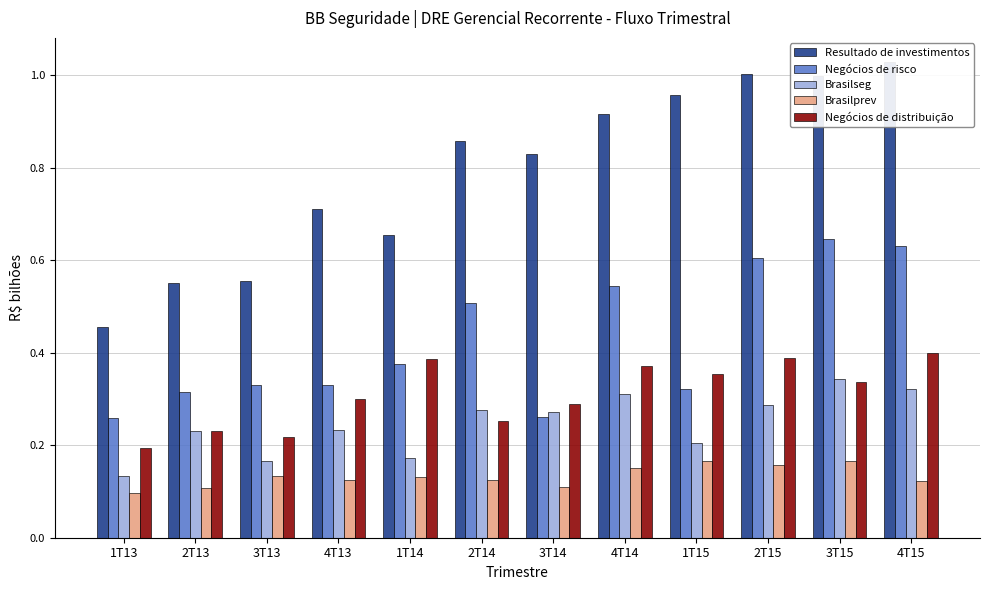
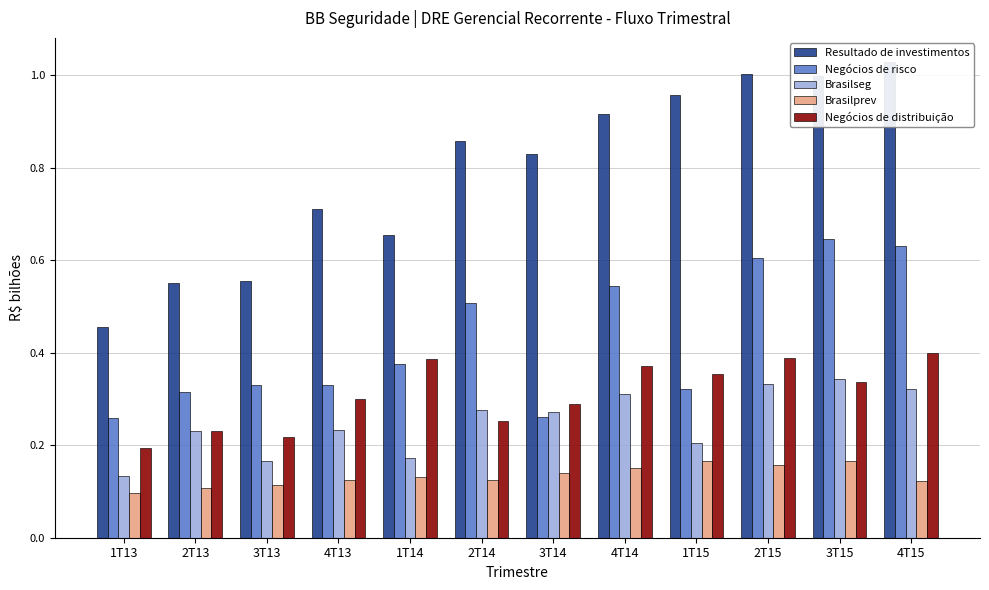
Brasilprev, 3T13: 0.13 -> 0.11
Brasilprev, 3T14: 0.11 -> 0.14
Brasilseg, 2T15: 0.29 -> 0.33
